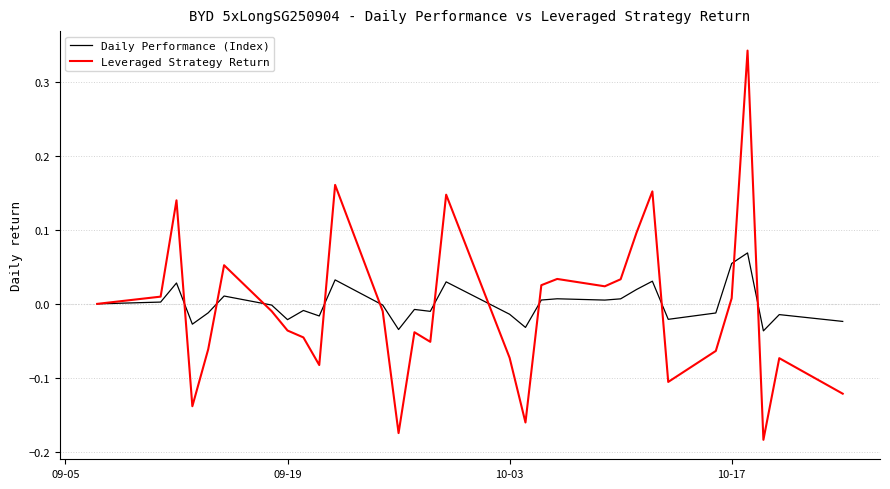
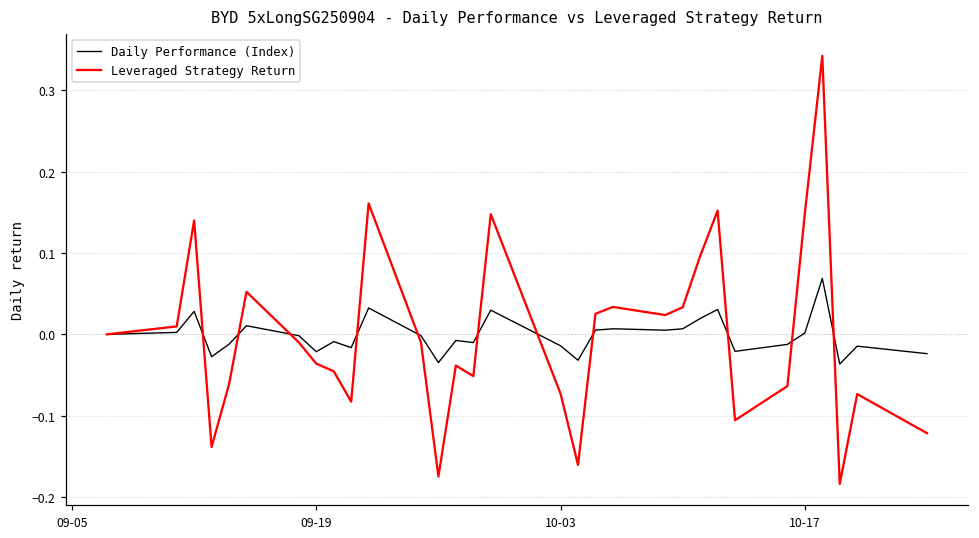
Daily Performance (Index), 10-17: 0.05 -> 0.00
Leveraged Strategy Return, 10-17: 0.01 -> 0.15
